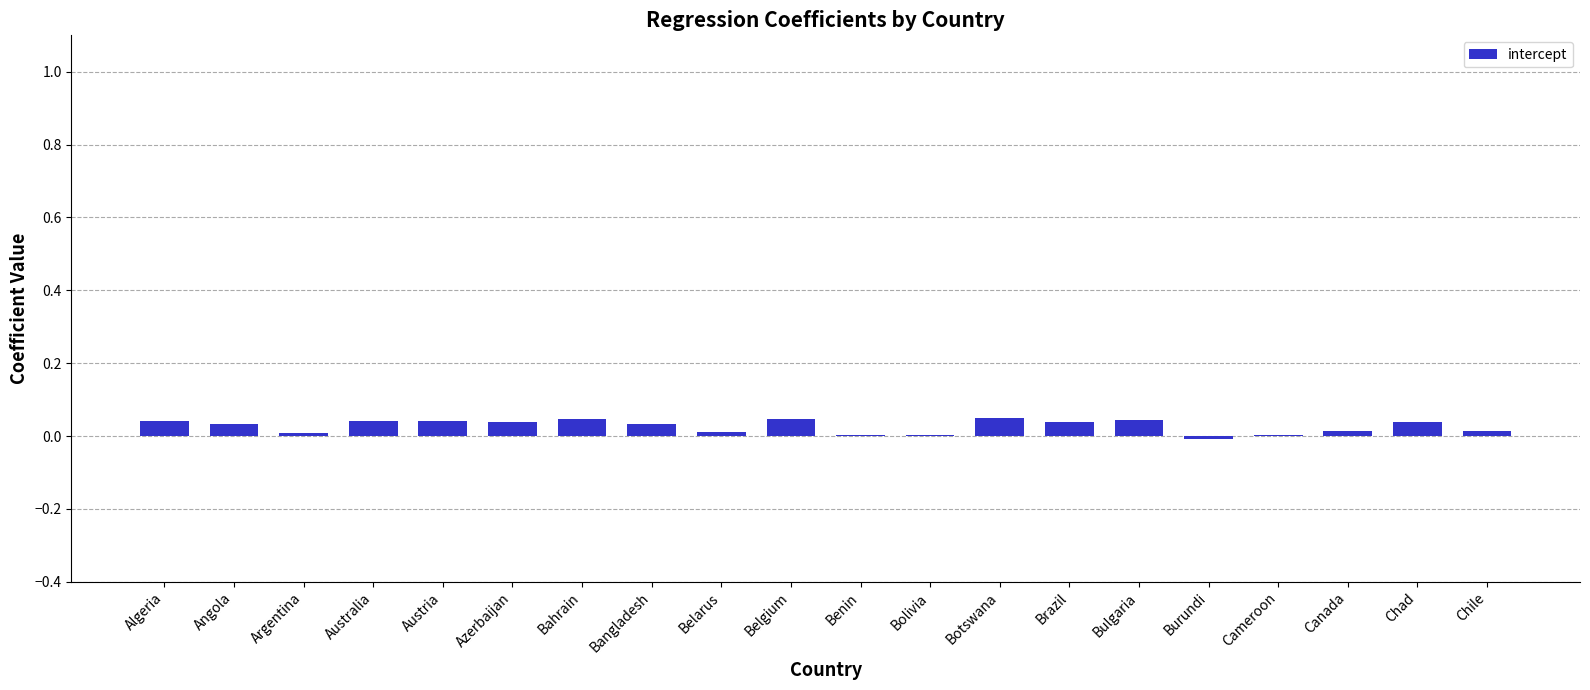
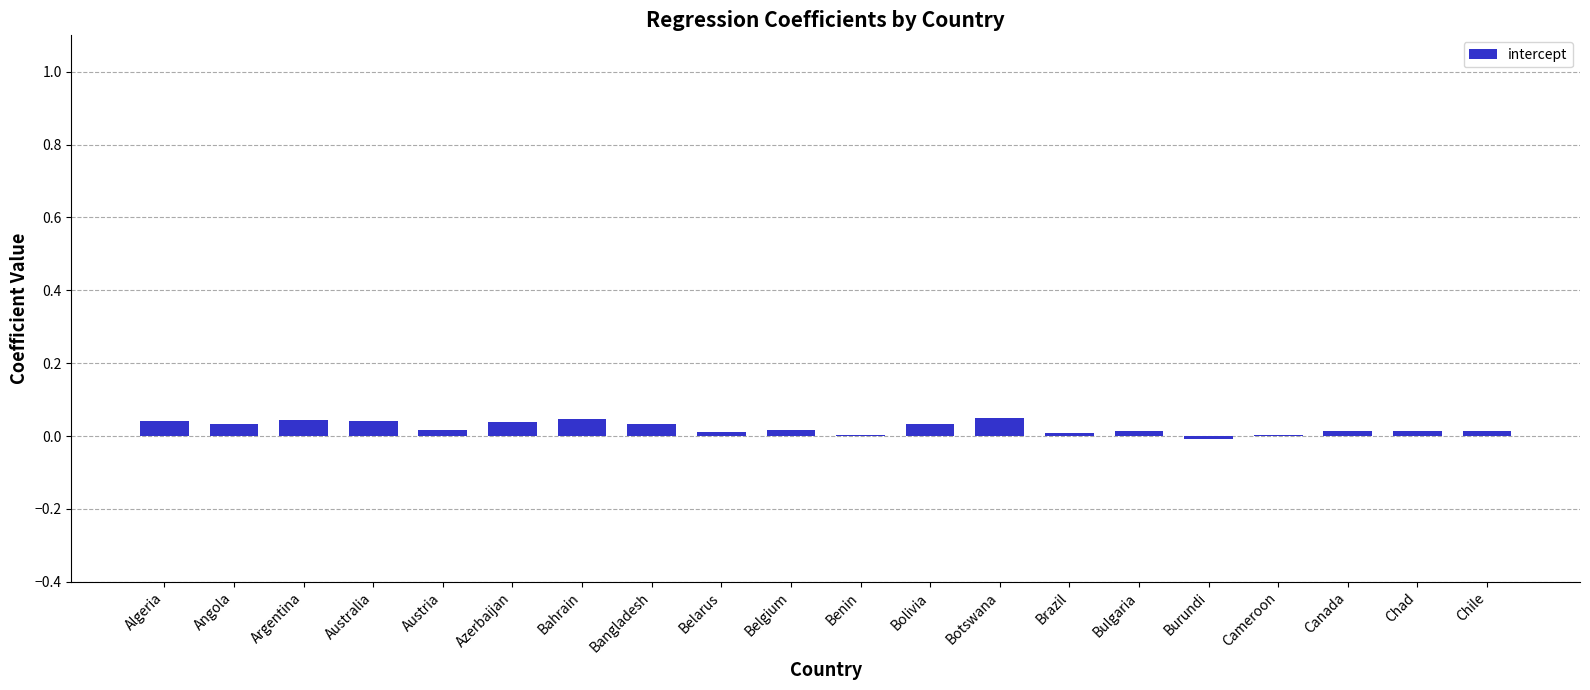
Argentina: 0.01 -> 0.05
Austria: 0.04 -> 0.02
Belgium: 0.05 -> 0.02
Bolivia: 0.00 -> 0.03
Brazil: 0.04 -> 0.01
Bulgaria: 0.04 -> 0.01
Chad: 0.04 -> 0.01
